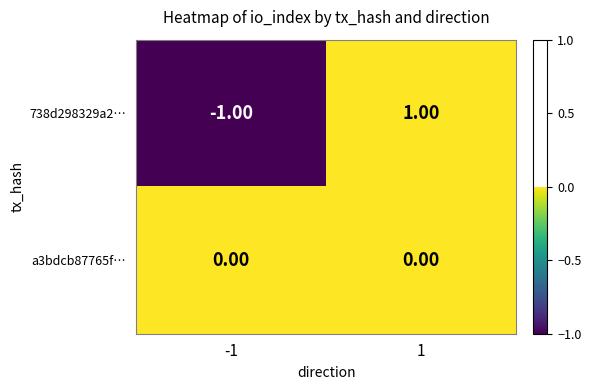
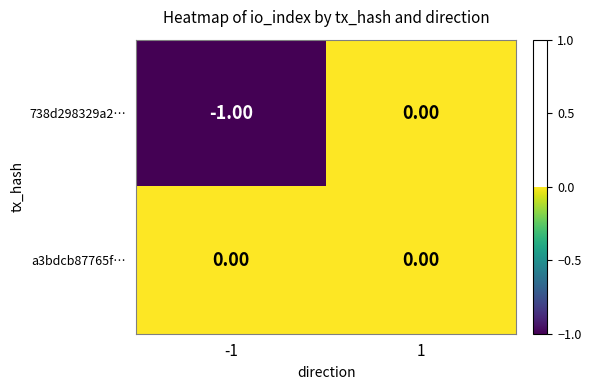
738d298329a2…, 1: 1.00 -> 0.00
